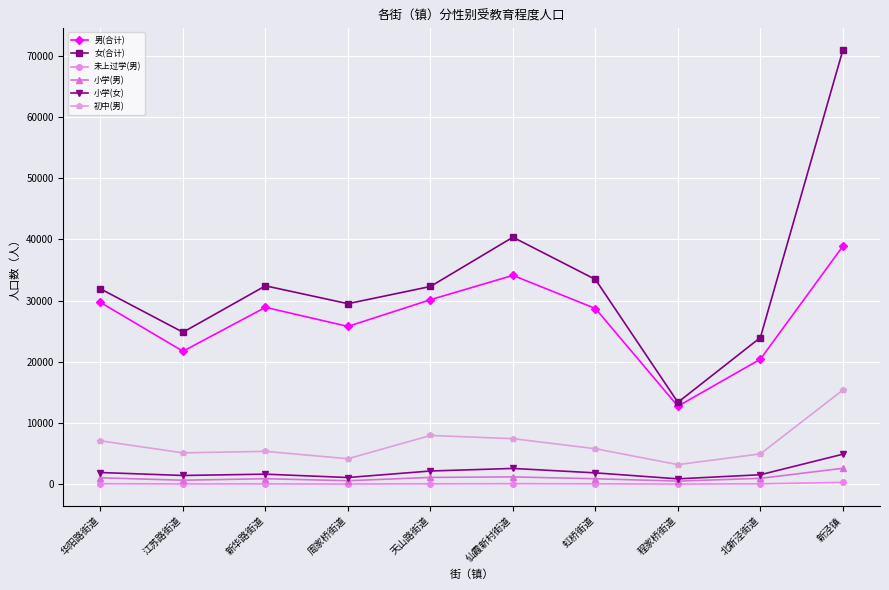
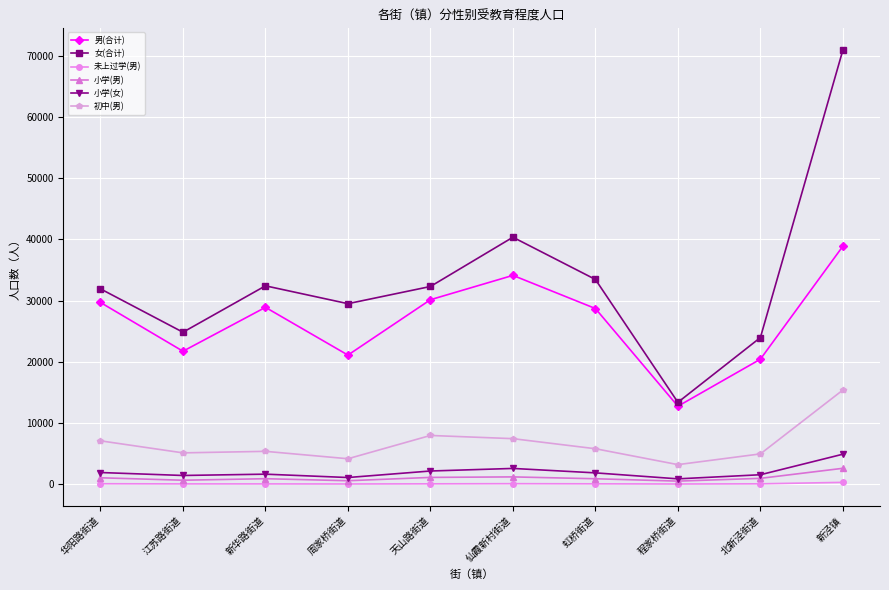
男(合计), 周家桥街道: 26000 -> 21000
